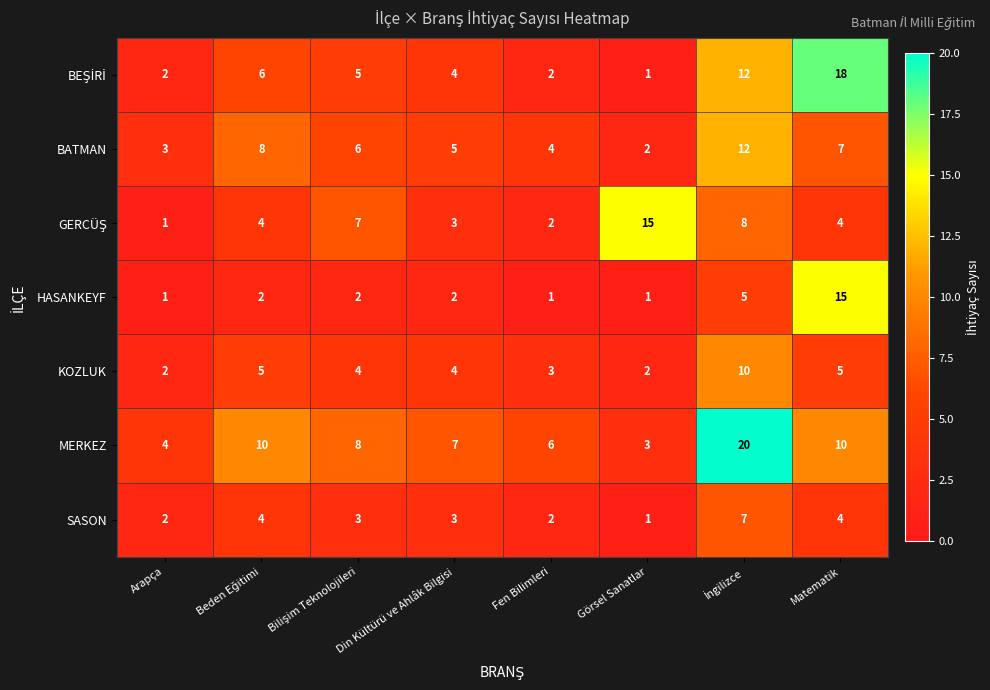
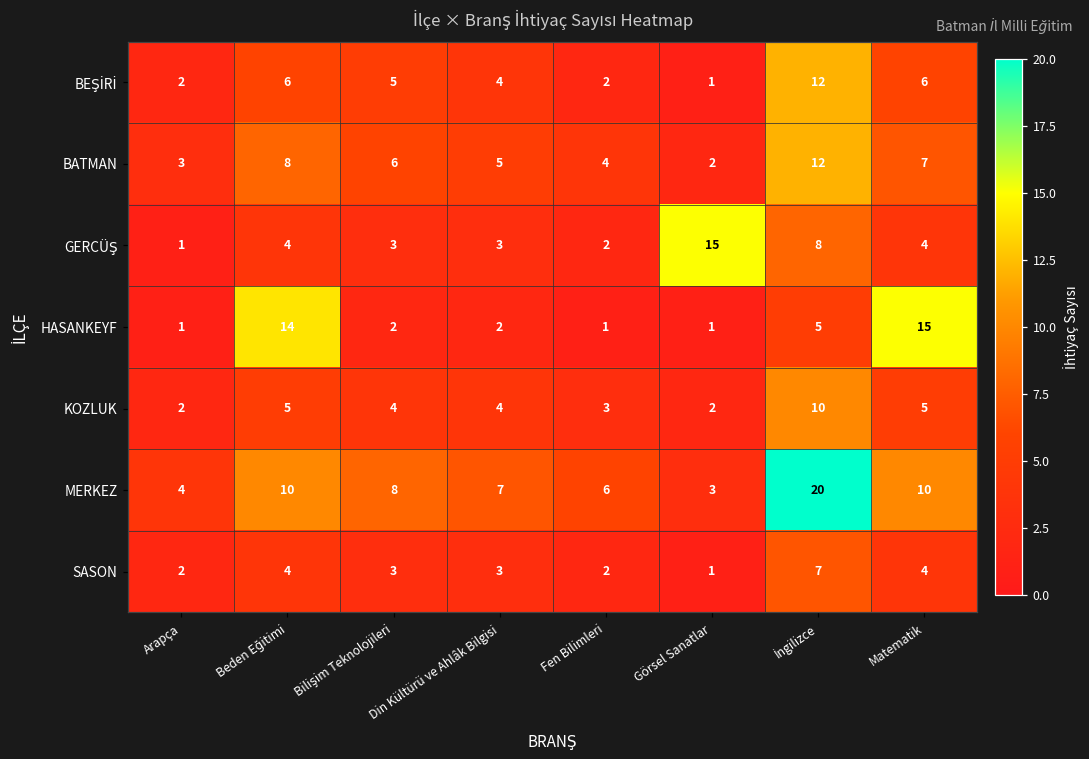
BEŞİRİ, Matematik: 18 -> 6
GERCÜŞ, Bilişim Teknolojileri: 7 -> 3
HASANKEYF, Beden Eğitimi: 2 -> 14
